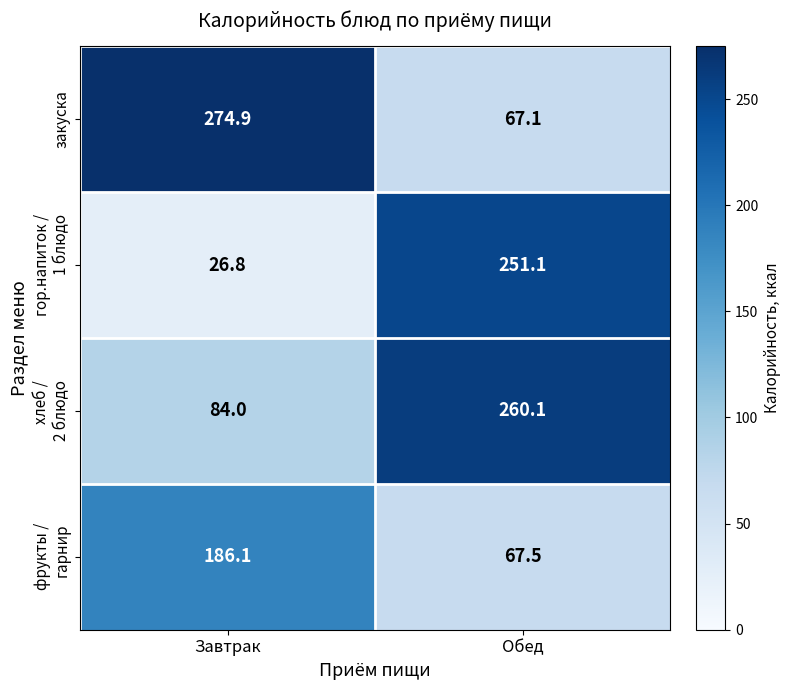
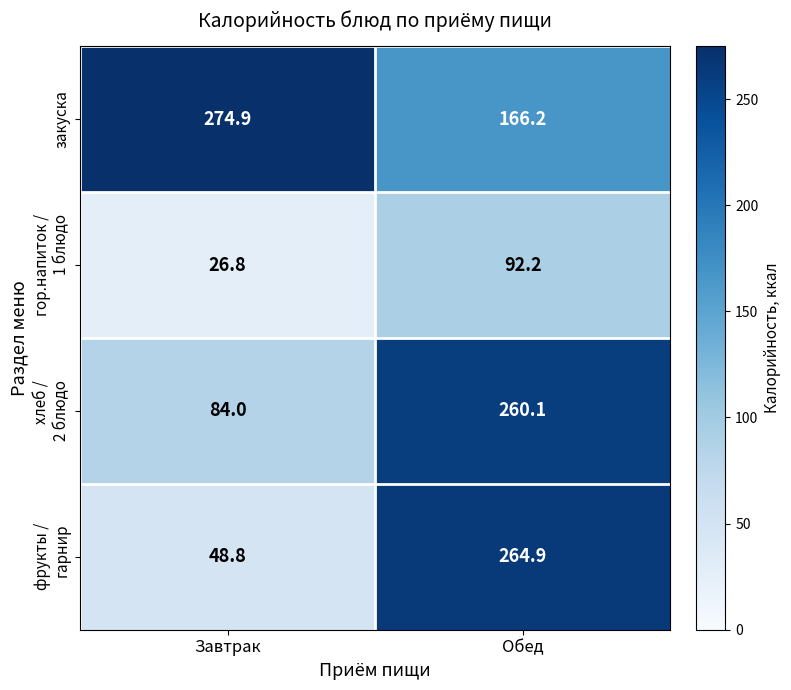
закуска, Обед: 67.1 -> 166.2
гор.напиток / 1 блюдо, Обед: 251.1 -> 92.2
фрукты / гарнир, Завтрак: 186.1 -> 48.8
фрукты / гарнир, Обед: 67.5 -> 264.9
